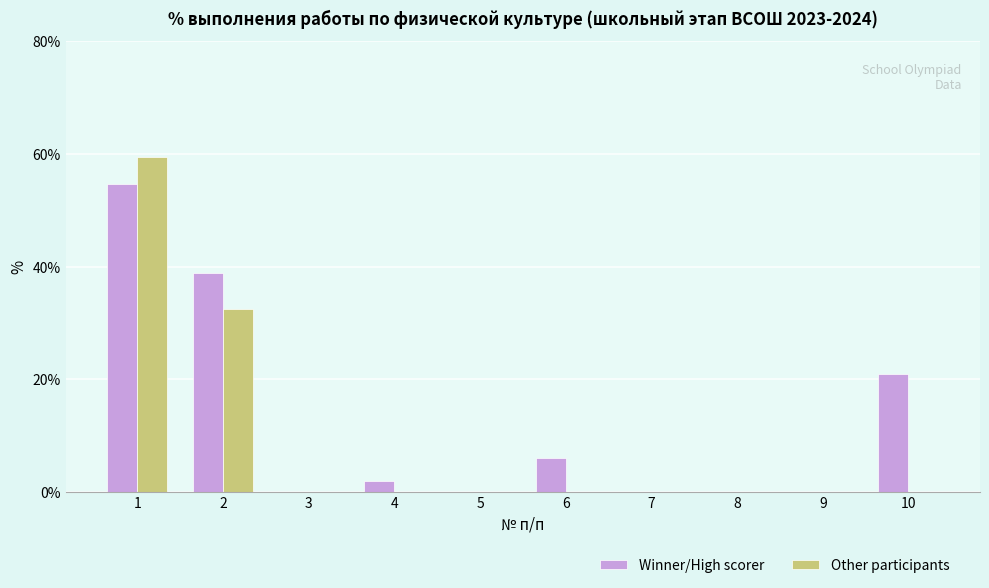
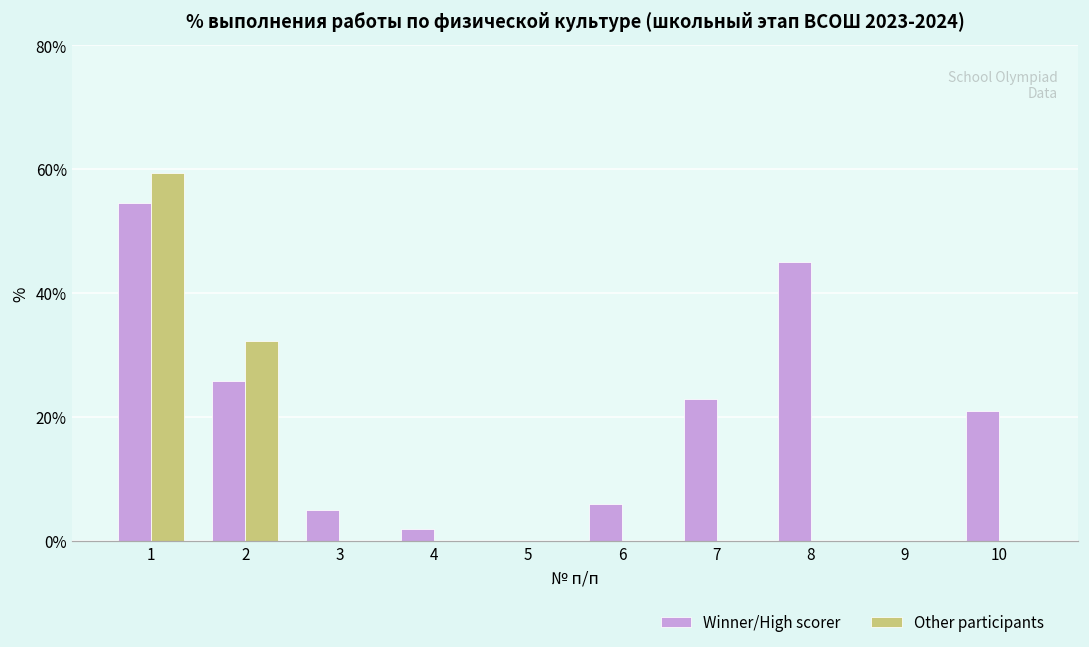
Winner/High scorer, 2: 39% -> 26%
Winner/High scorer, 3: 0% -> 5%
Winner/High scorer, 7: 0% -> 23%
Winner/High scorer, 8: 0% -> 45%
